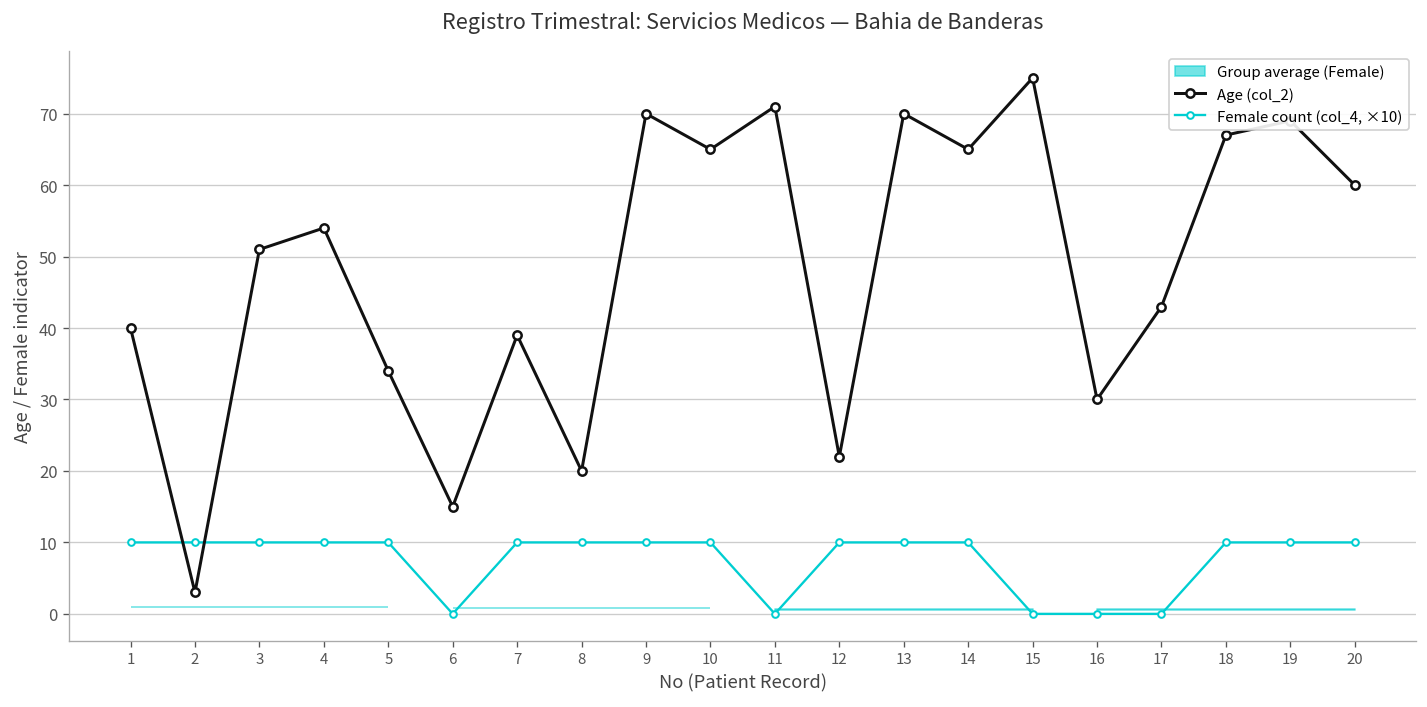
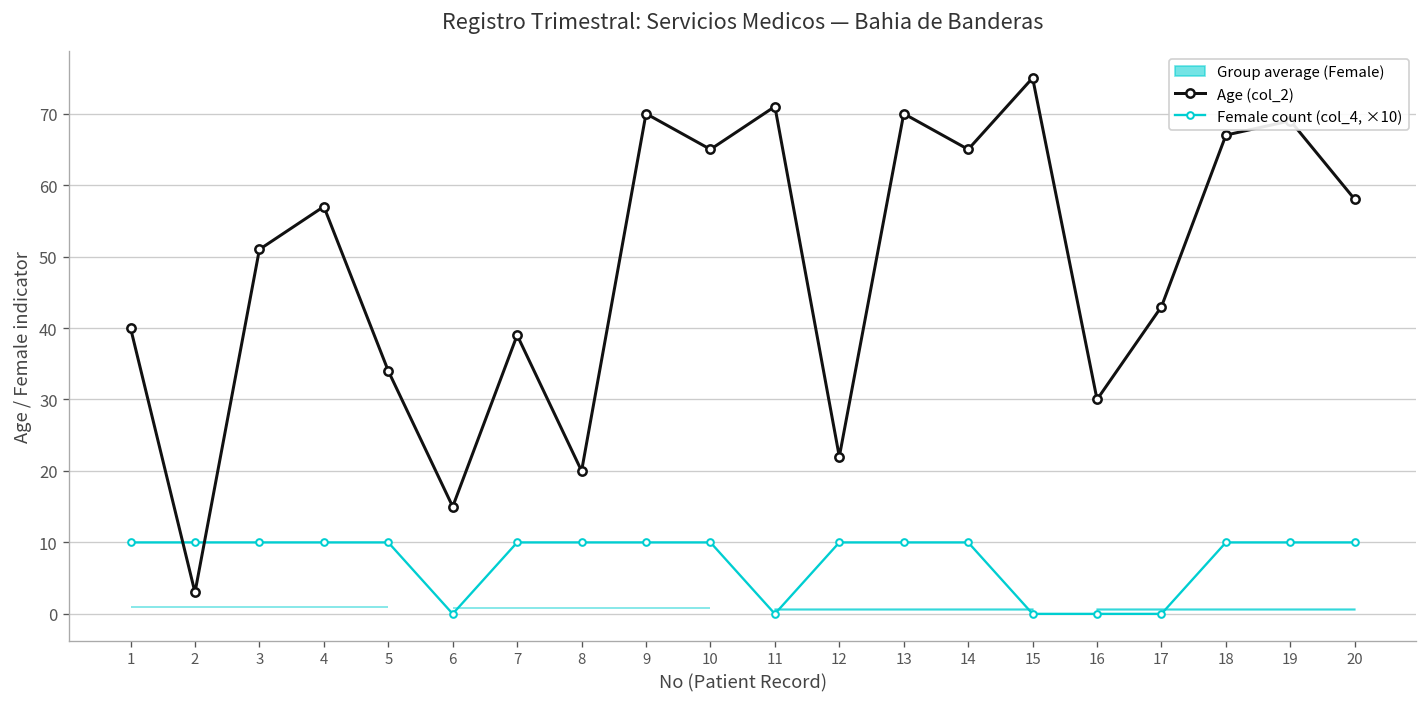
Age (col_2), 4: 54 -> 57
Age (col_2), 20: 60 -> 58
